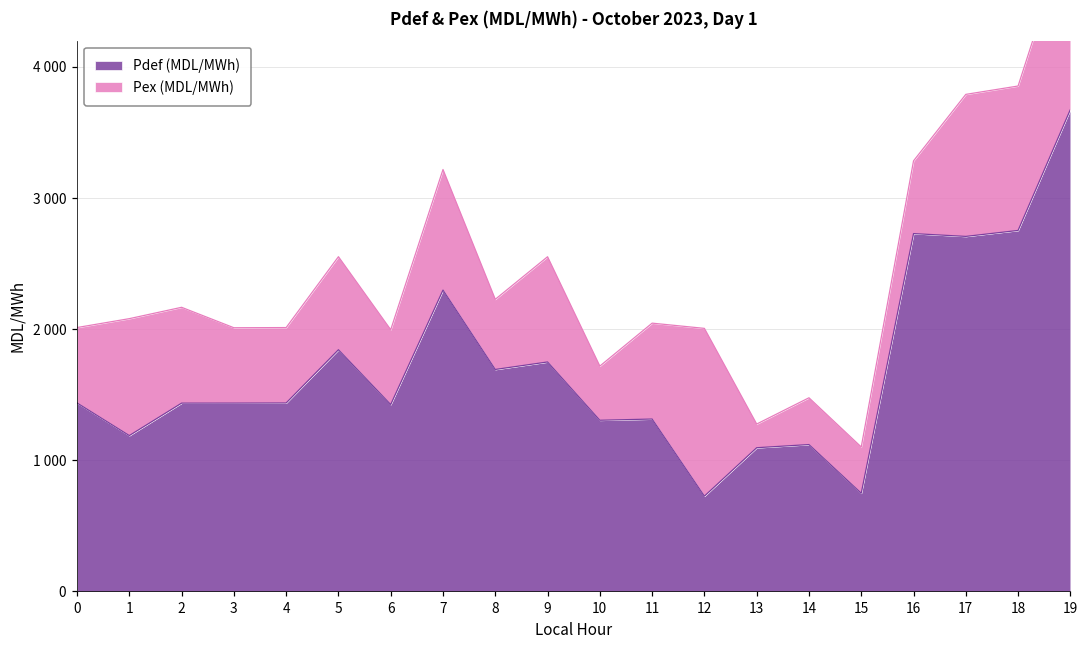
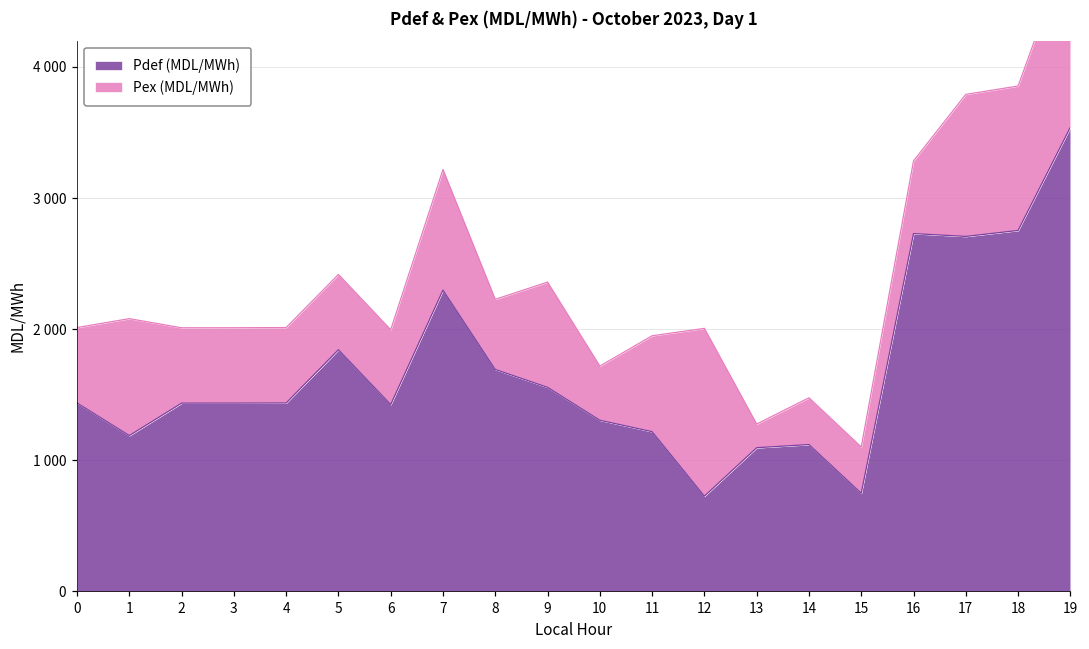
Pex (MDL/MWh), 2: 730 -> 570
Pex (MDL/MWh), 5: 710 -> 570
Pdef (MDL/MWh), 9: 1750 -> 1560
Pdef (MDL/MWh), 11: 1310 -> 1220
Pdef (MDL/MWh), 19: 3670 -> 3540
